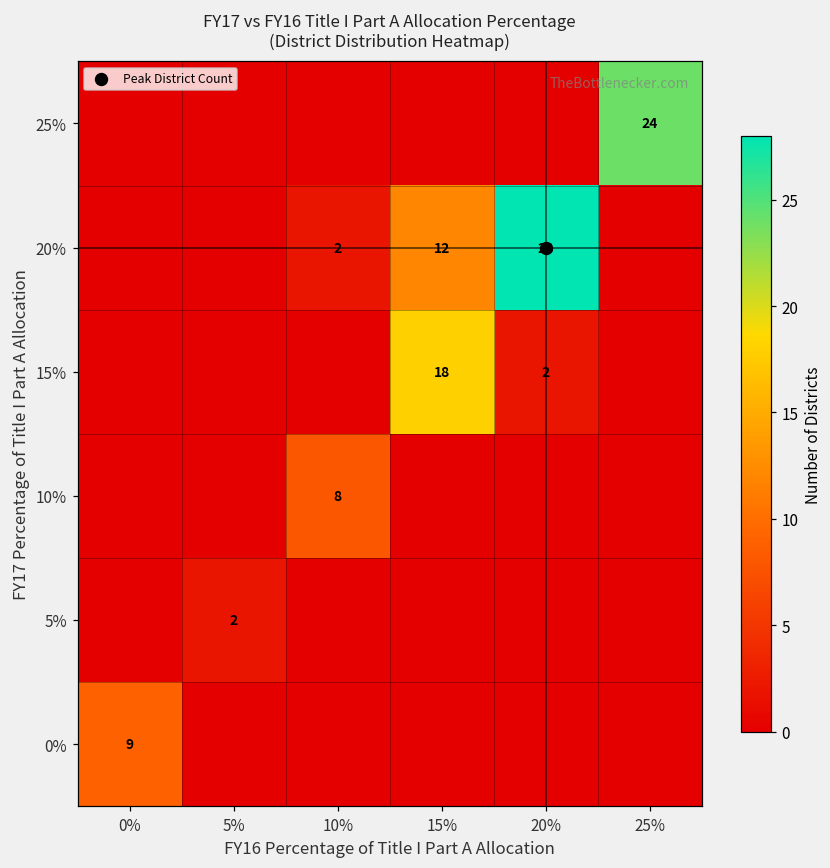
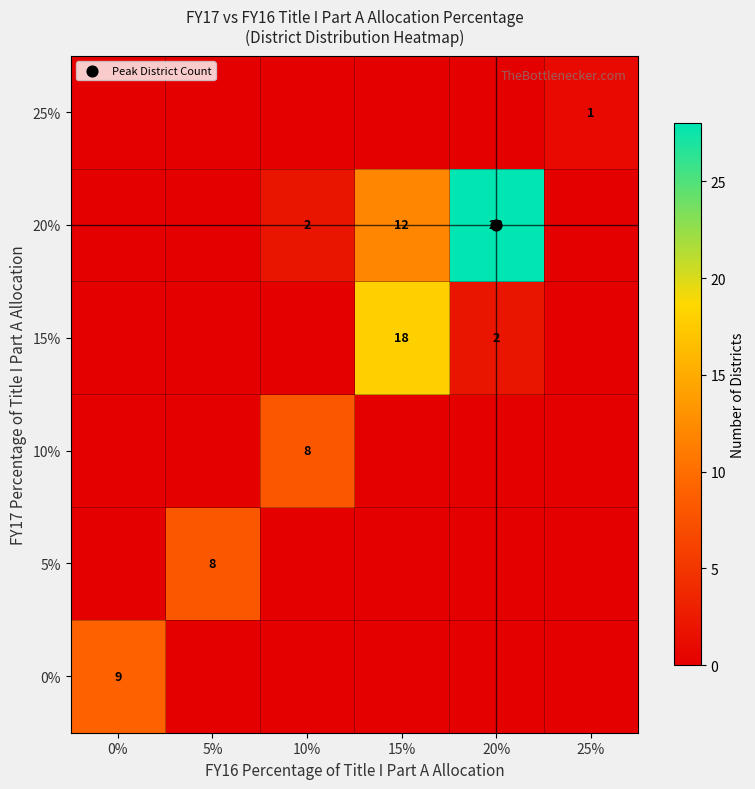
25%, 25%: 24 -> 1
5%, 5%: 2 -> 8
